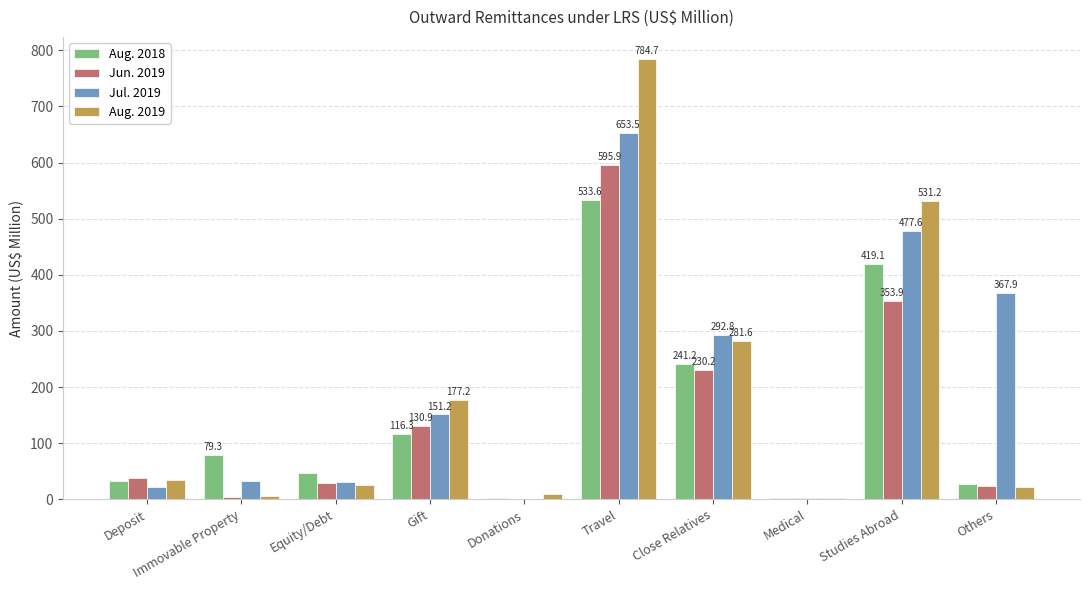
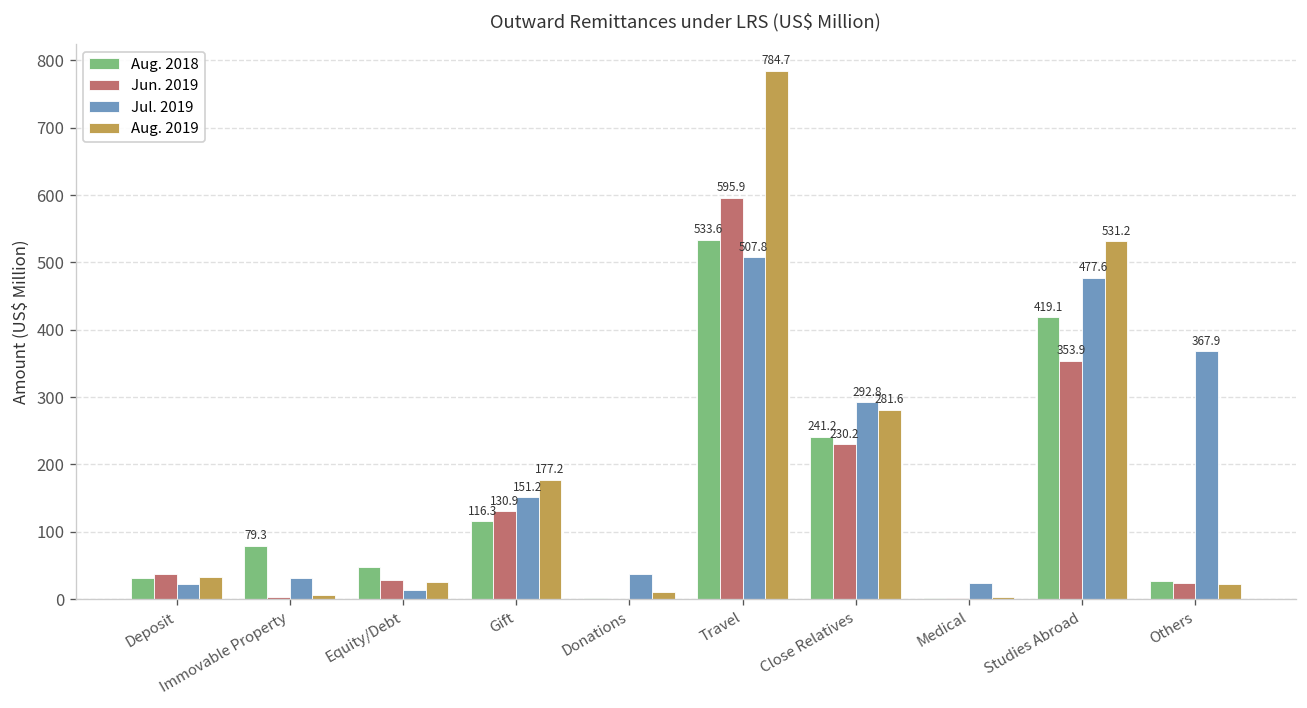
Jul. 2019, Equity/Debt: 30 -> 10
Jul. 2019, Donations: 0 -> 40
Jul. 2019, Travel: 653.5 -> 507.8
Jul. 2019, Medical: 0 -> 20
